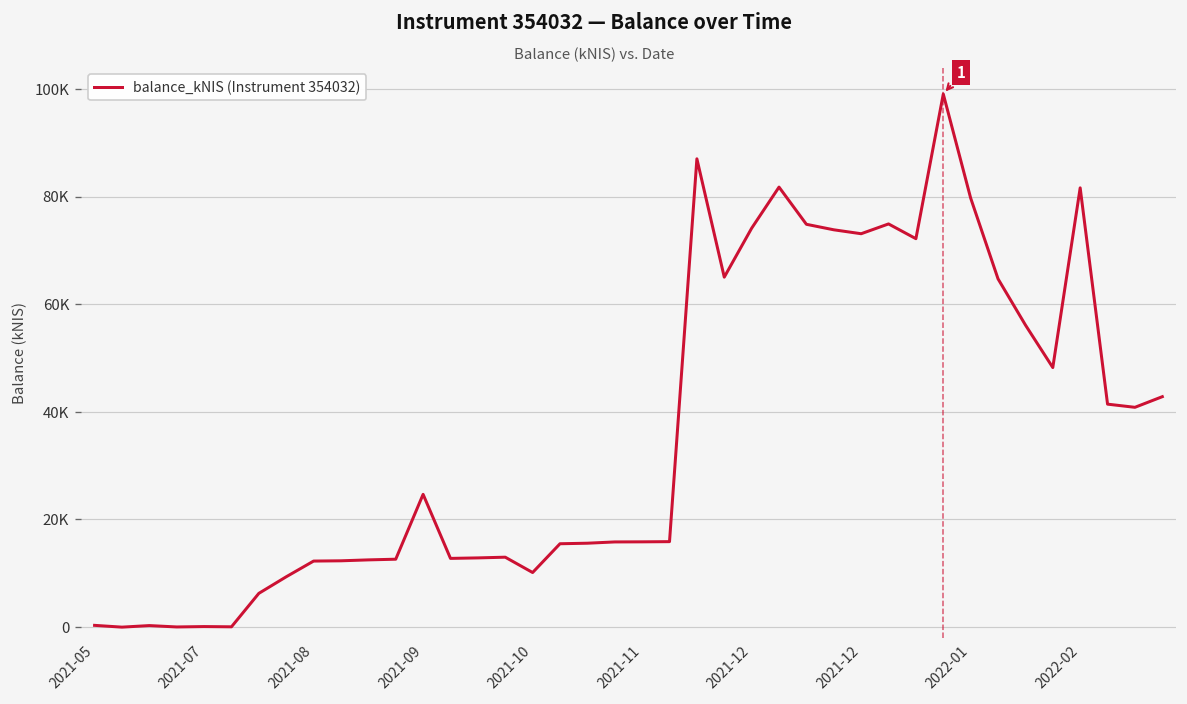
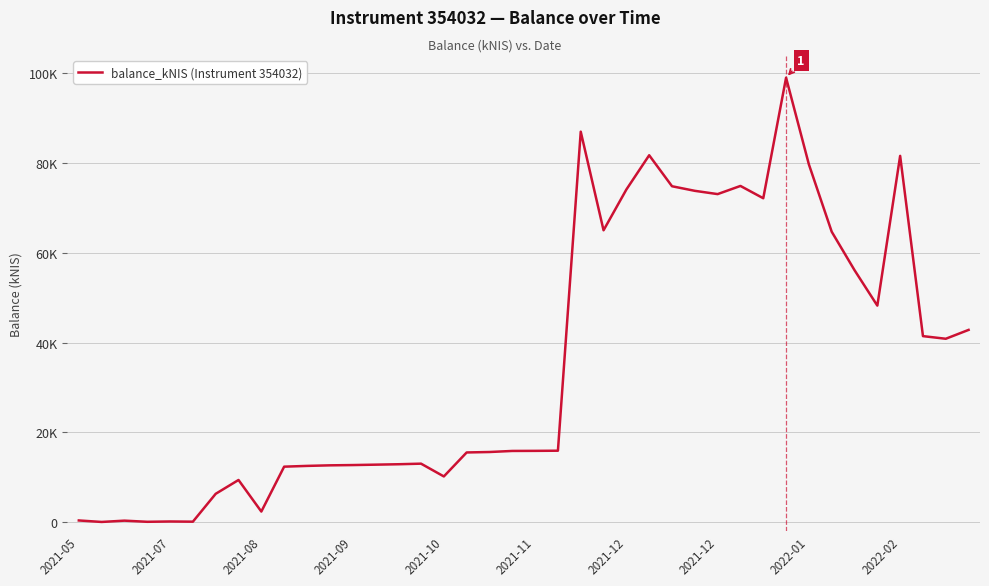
2021-08: 12000 -> 2000
2021-09: 25000 -> 13000
